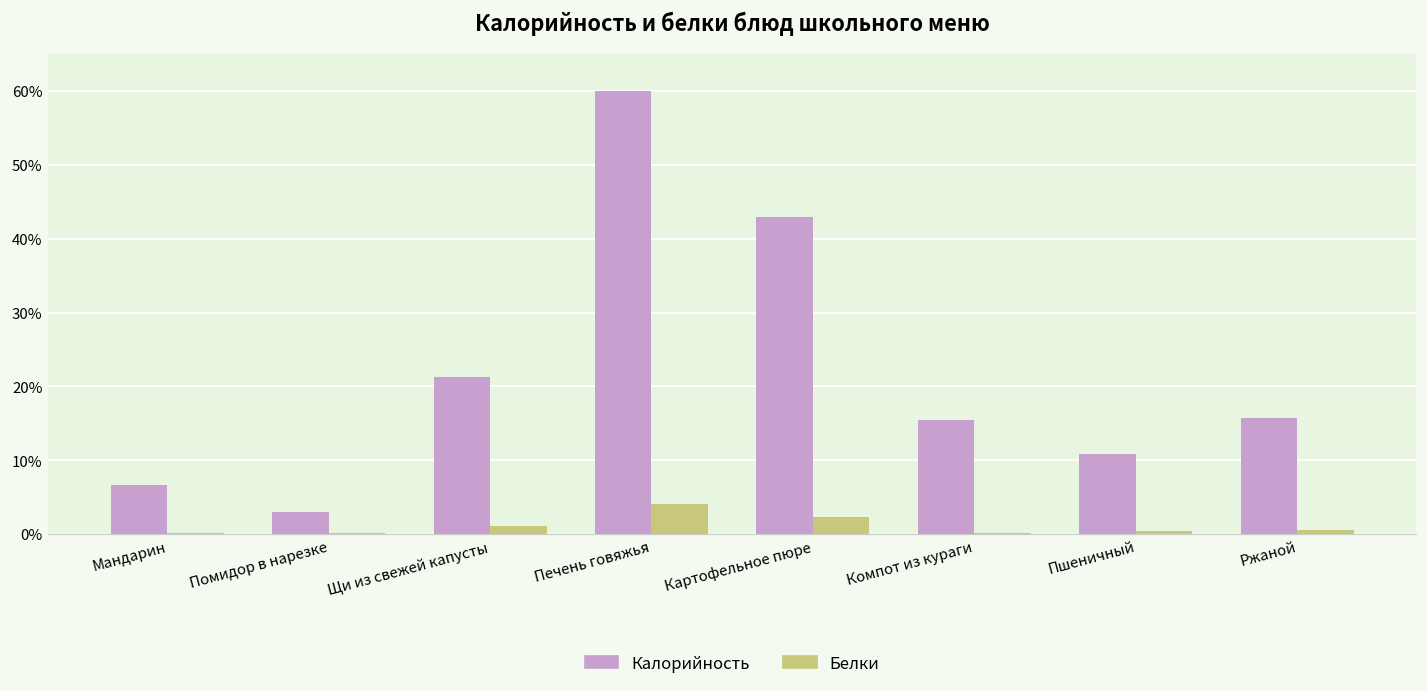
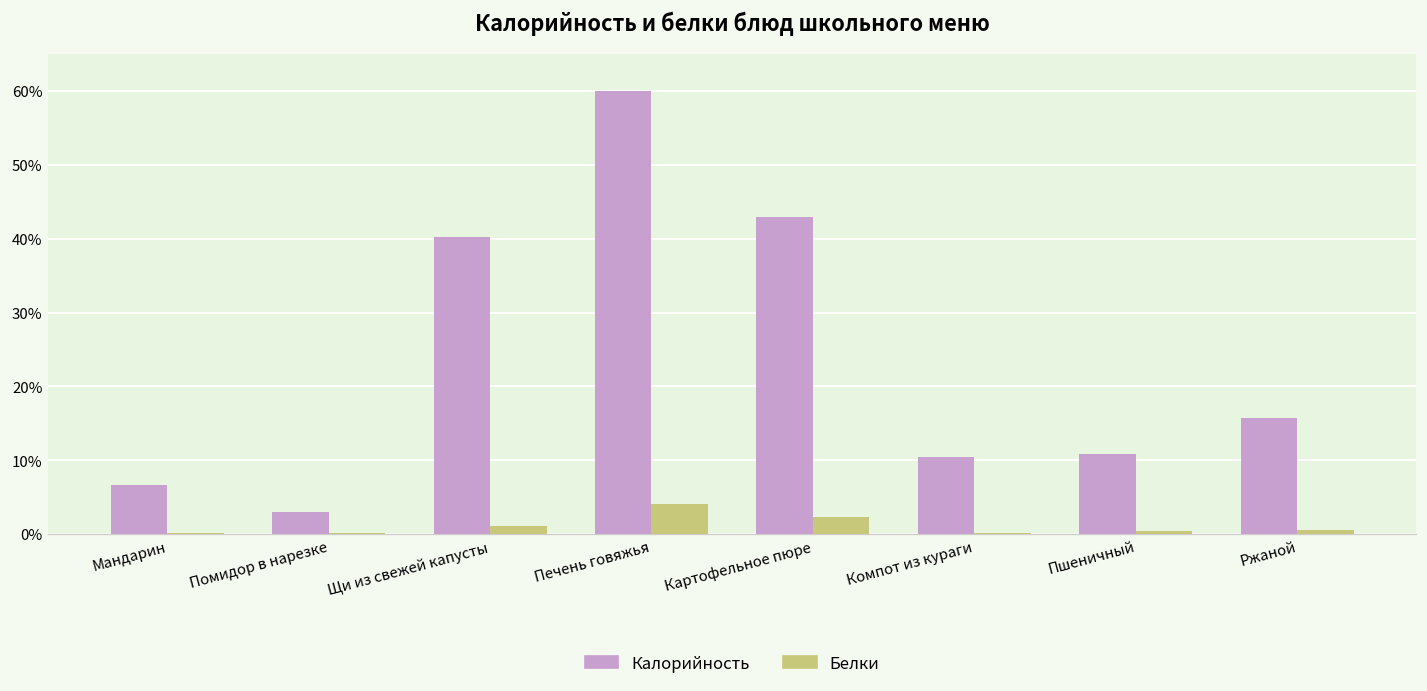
Калорийность, Щи из свежей капусты: 21% -> 40%
Калорийность, Компот из кураги: 15% -> 10%
